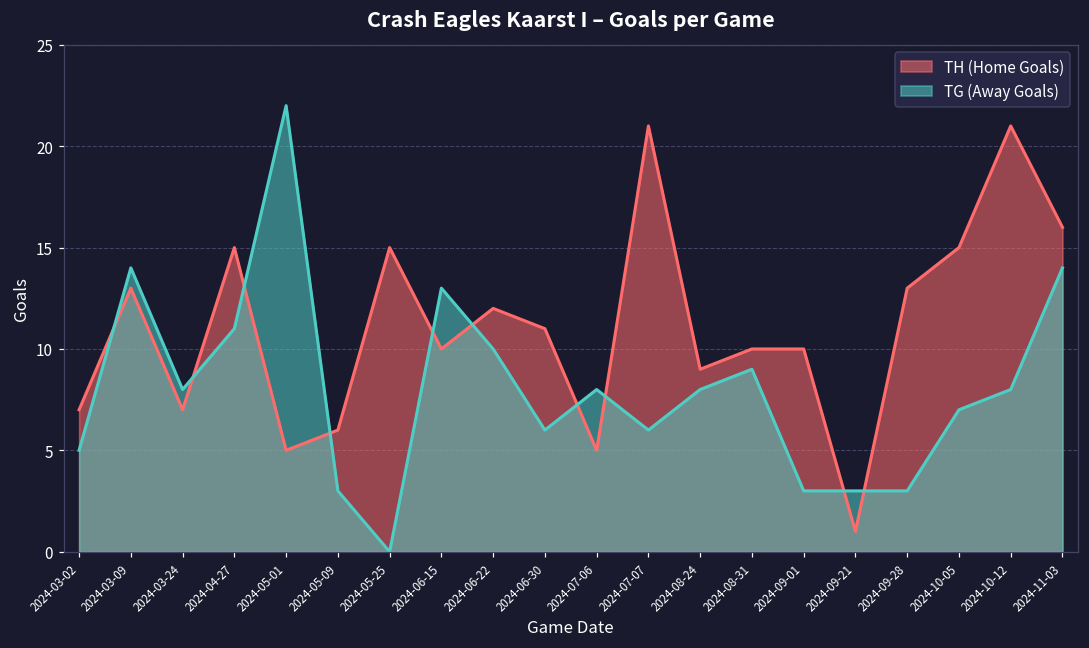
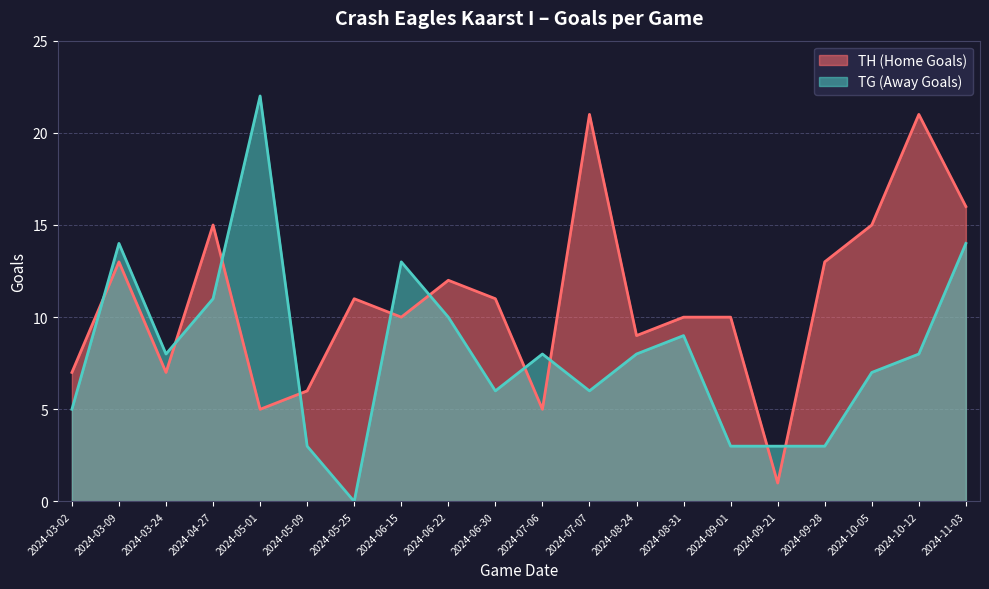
TH (Home Goals), 2024-05-25: 15 -> 11
